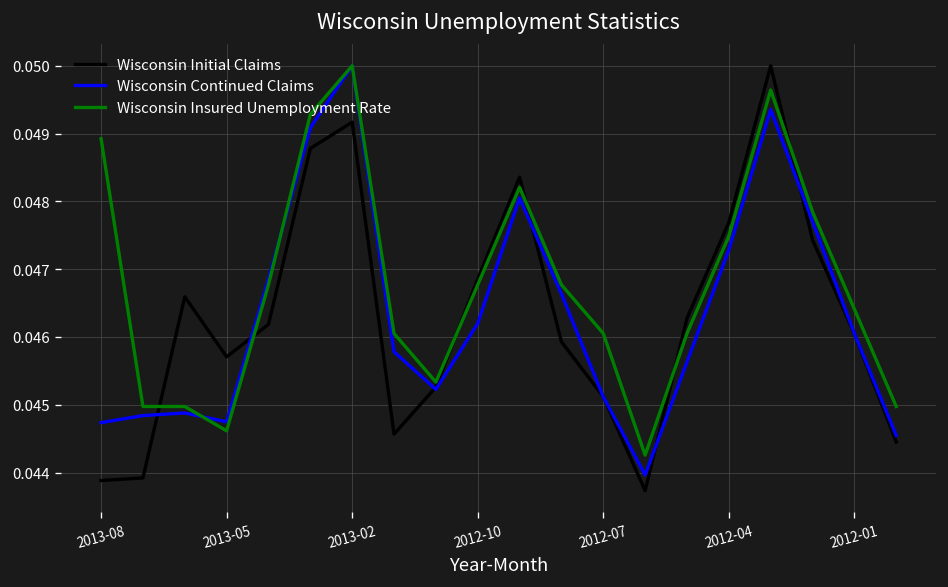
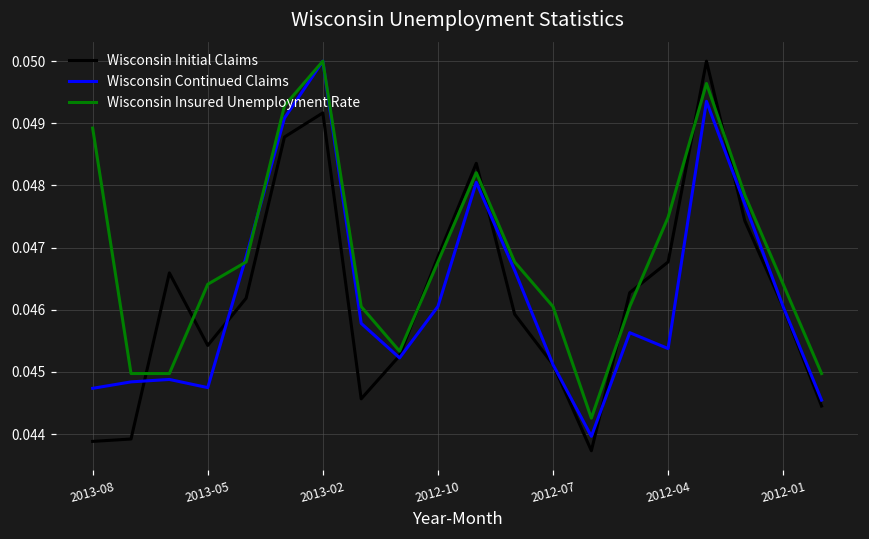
Wisconsin Initial Claims, 2013-05: 0.0457 -> 0.0454
Wisconsin Insured Unemployment Rate, 2013-05: 0.0446 -> 0.0464
Wisconsin Continued Claims, 2012-10: 0.0462 -> 0.0461
Wisconsin Initial Claims, 2012-04: 0.0477 -> 0.0468
Wisconsin Continued Claims, 2012-04: 0.0473 -> 0.0454
